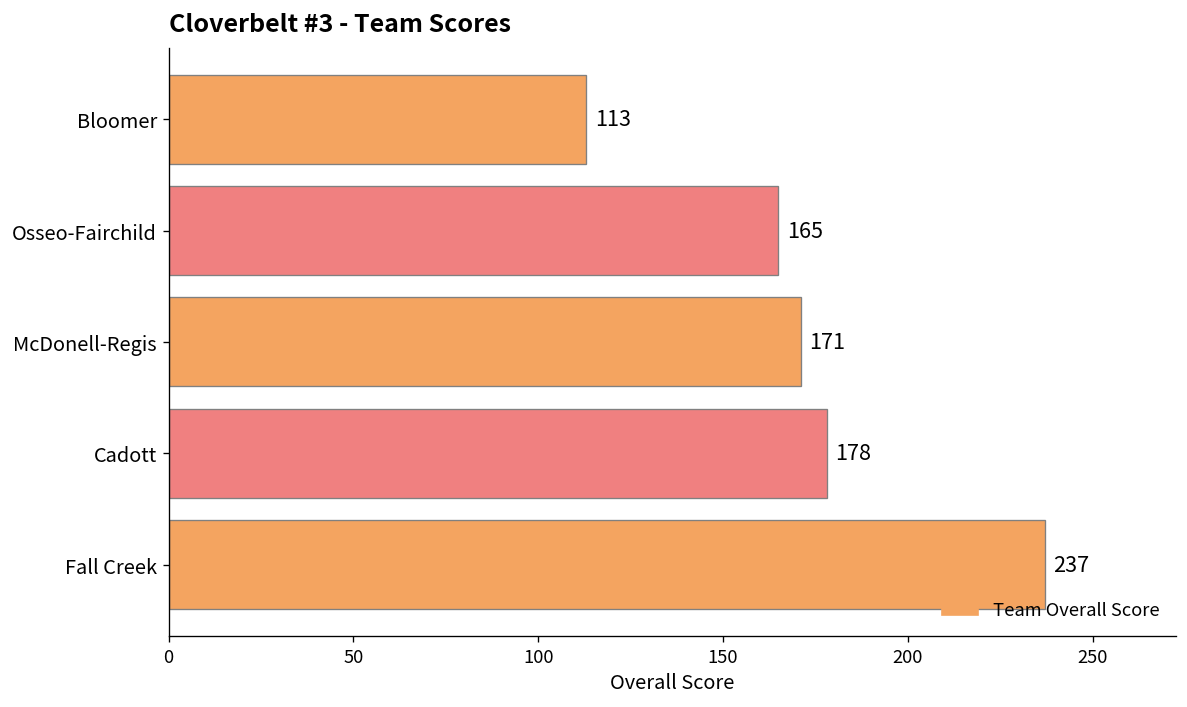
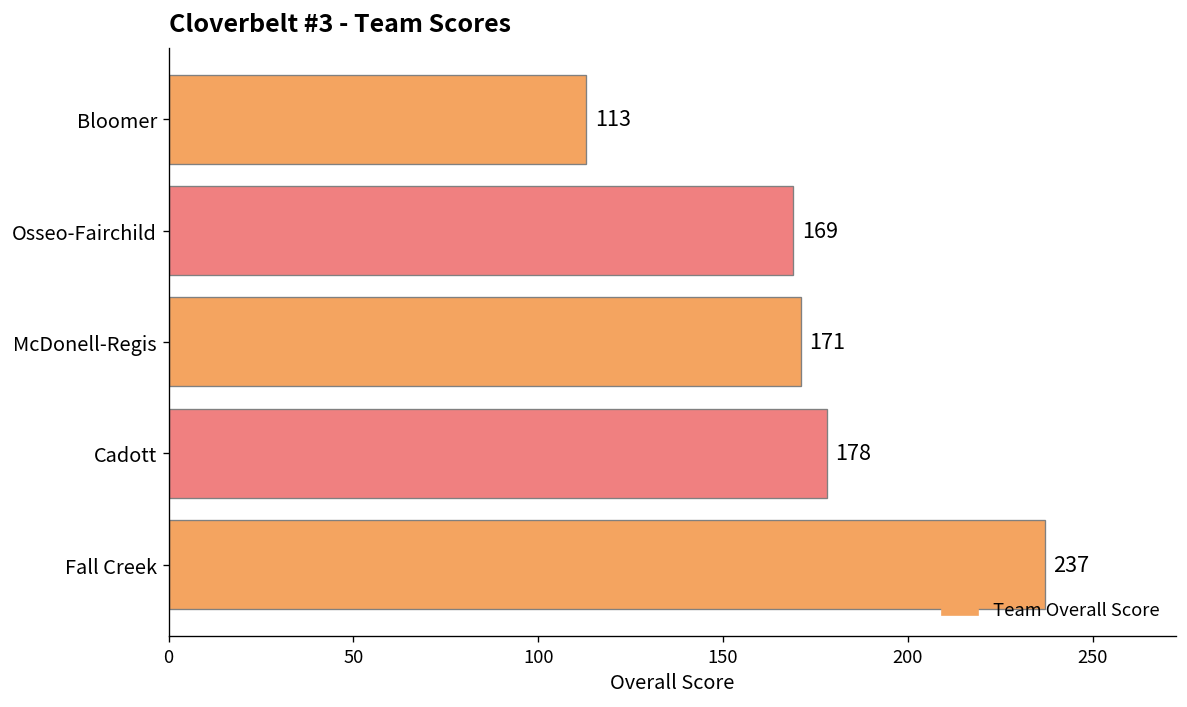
Osseo-Fairchild: 165 -> 169
